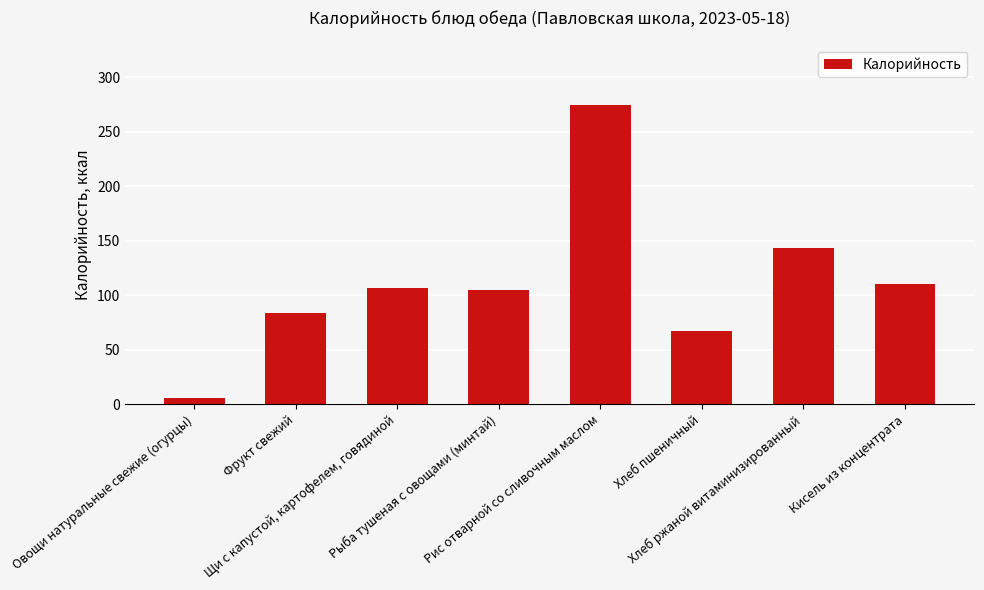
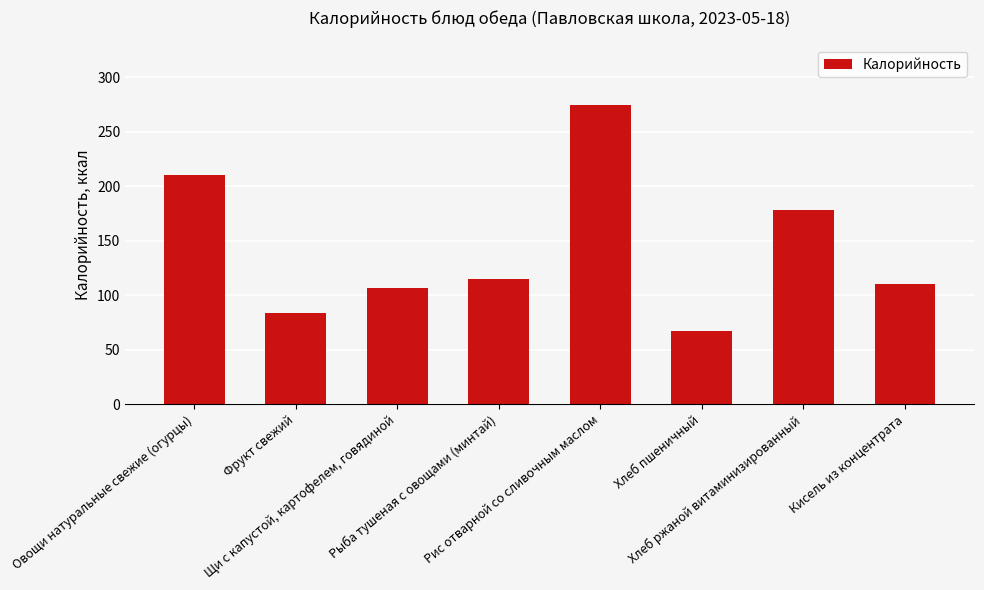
Овощи натуральные свежие (огурцы): 6 -> 210
Рыба тушеная с овощами (минтай): 105 -> 115
Хлеб ржаной витаминизированный: 143 -> 178
